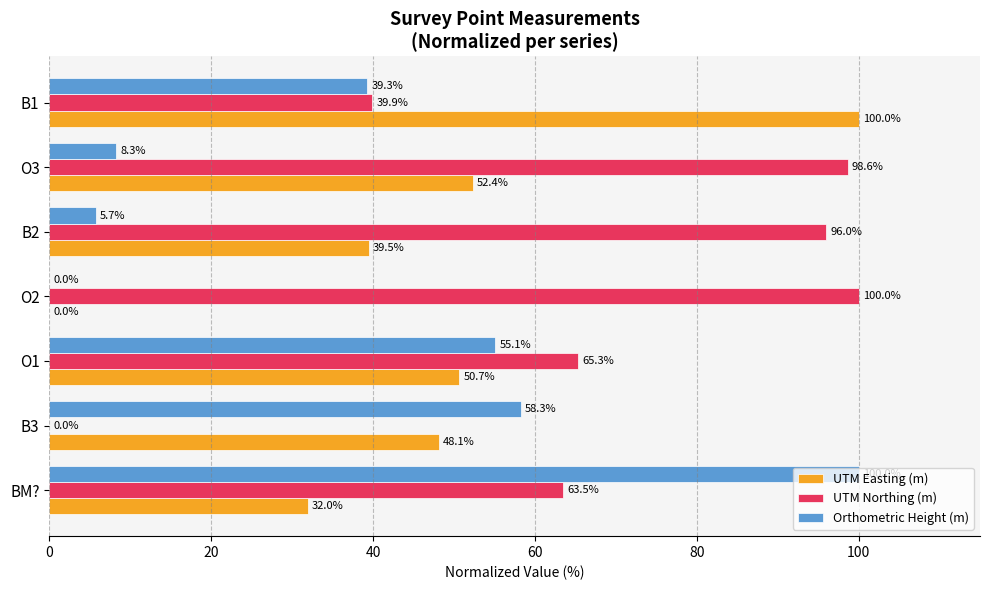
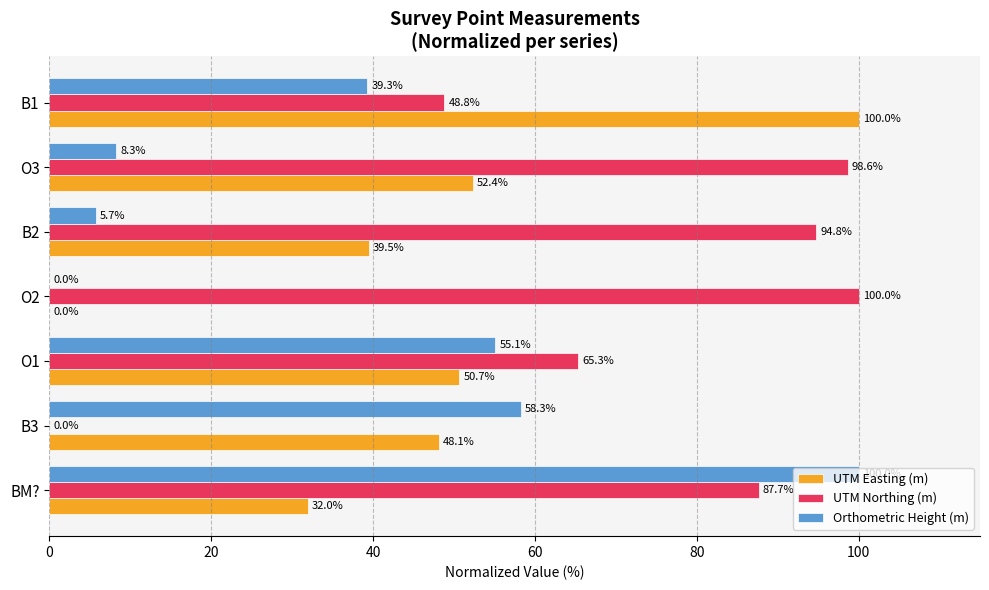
UTM Northing (m), B1: 39.9% -> 48.8%
UTM Northing (m), B2: 96.0% -> 94.8%
UTM Northing (m), BM?: 63.5% -> 87.7%
